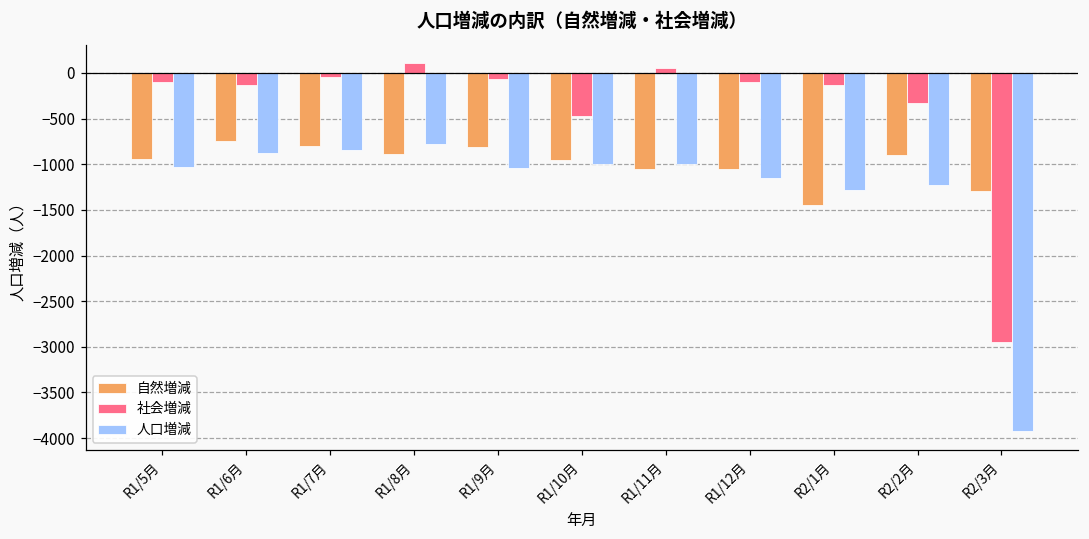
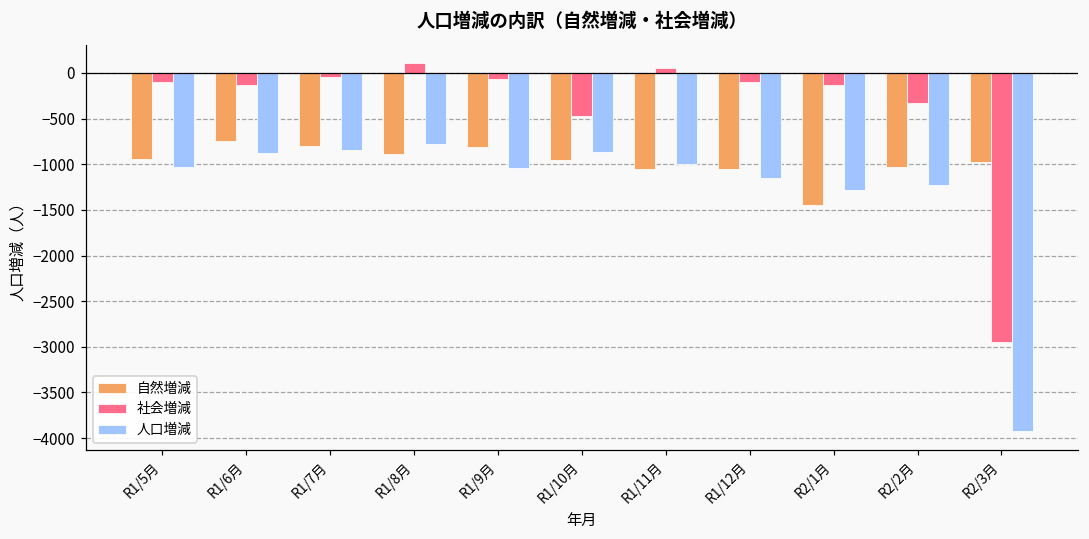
人口増減, R1/10月: -1000 -> -900
自然増減, R2/2月: -900 -> -1000
自然増減, R2/3月: -1300 -> -1000
